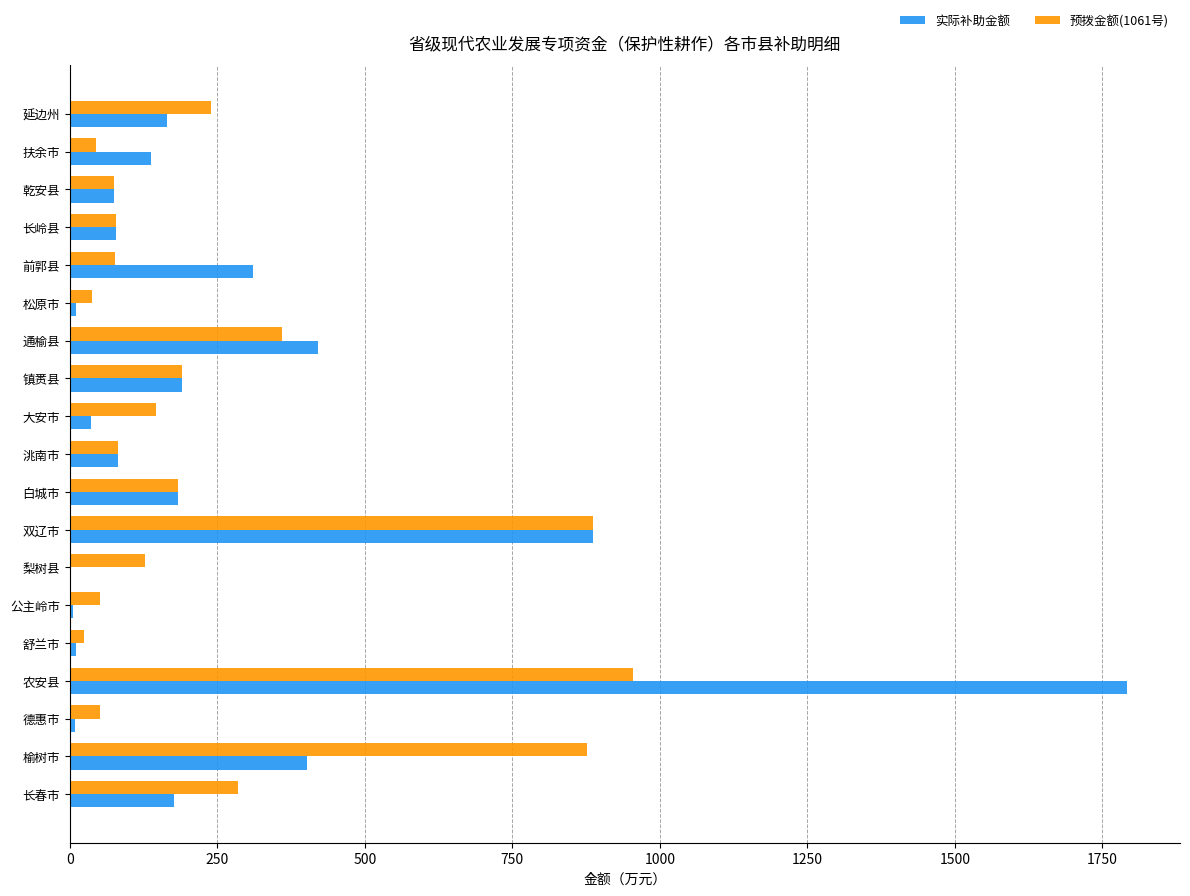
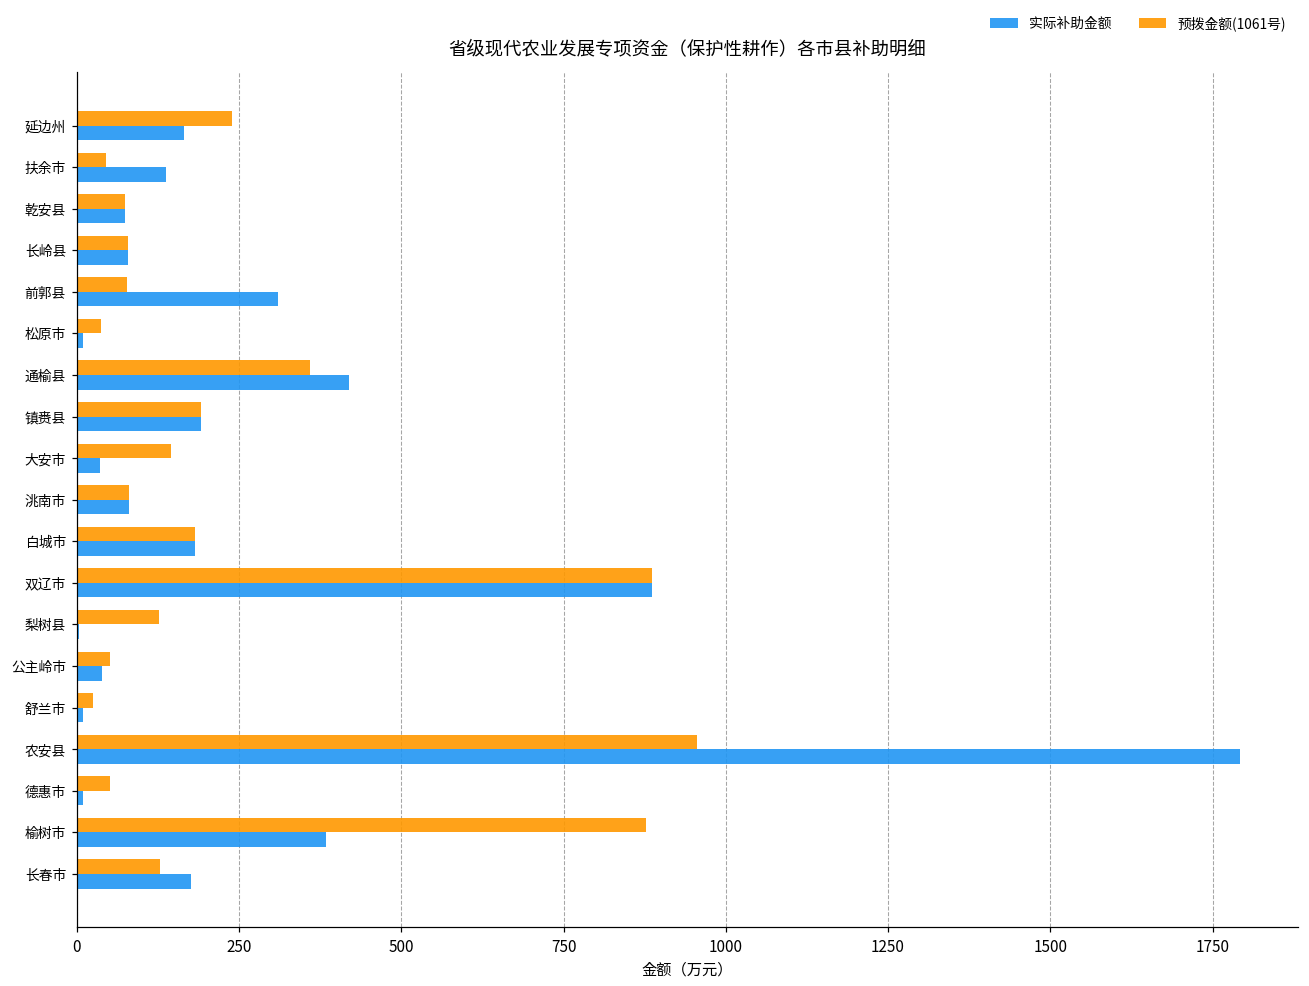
实际补助金额, 公主岭市: 10 -> 40
实际补助金额, 榆树市: 400 -> 380
预拨金额(1061号), 长春市: 290 -> 130
